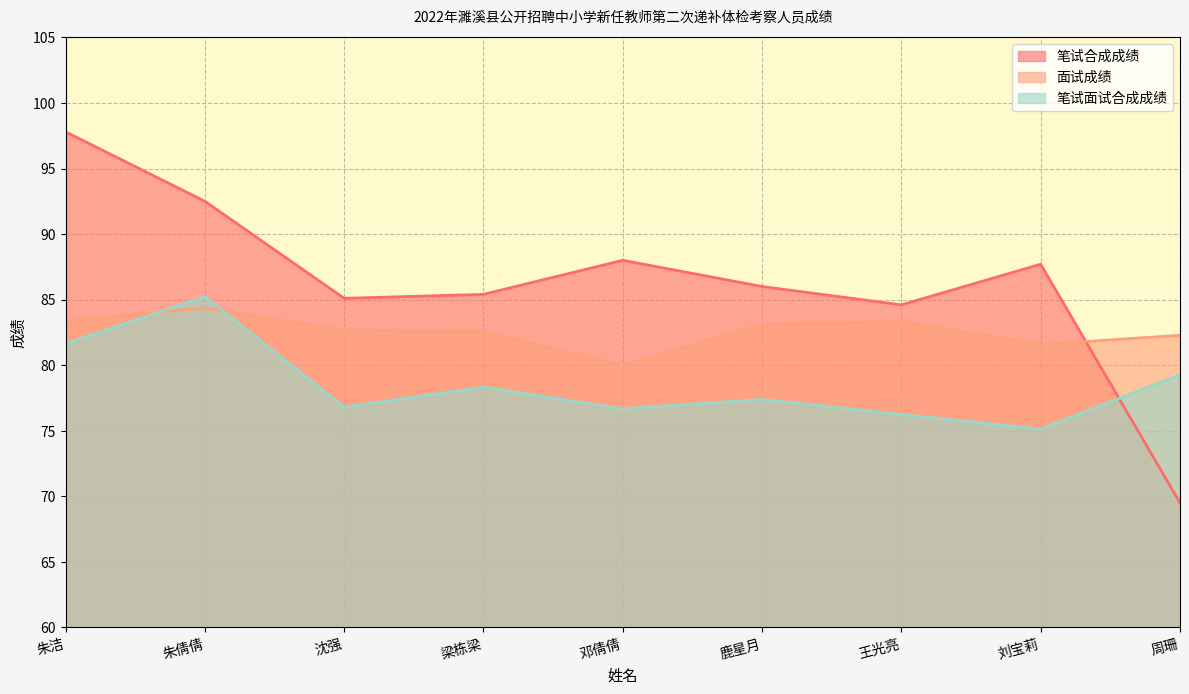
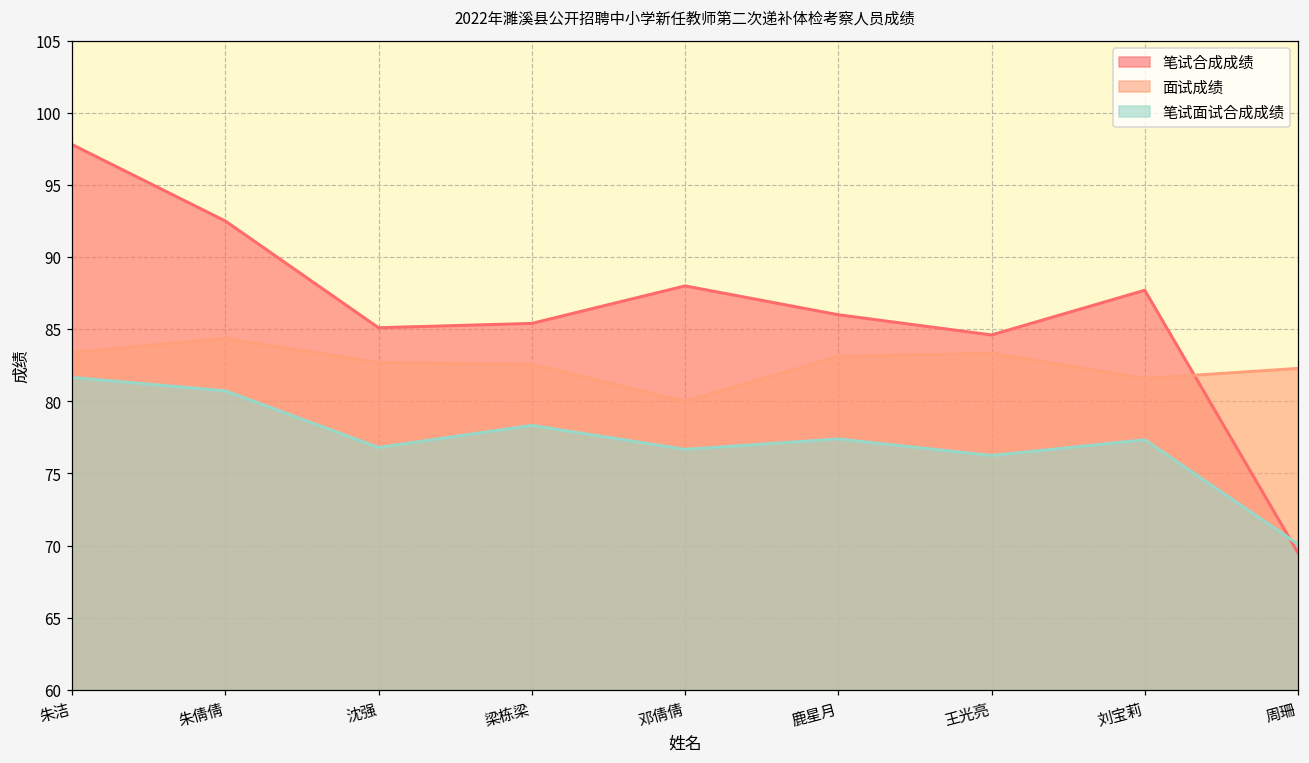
笔试面试合成成绩, 朱倩倩: 85.2 -> 80.7
笔试面试合成成绩, 刘宝莉: 75.1 -> 77.3
笔试面试合成成绩, 周珊: 79.3 -> 70.1
